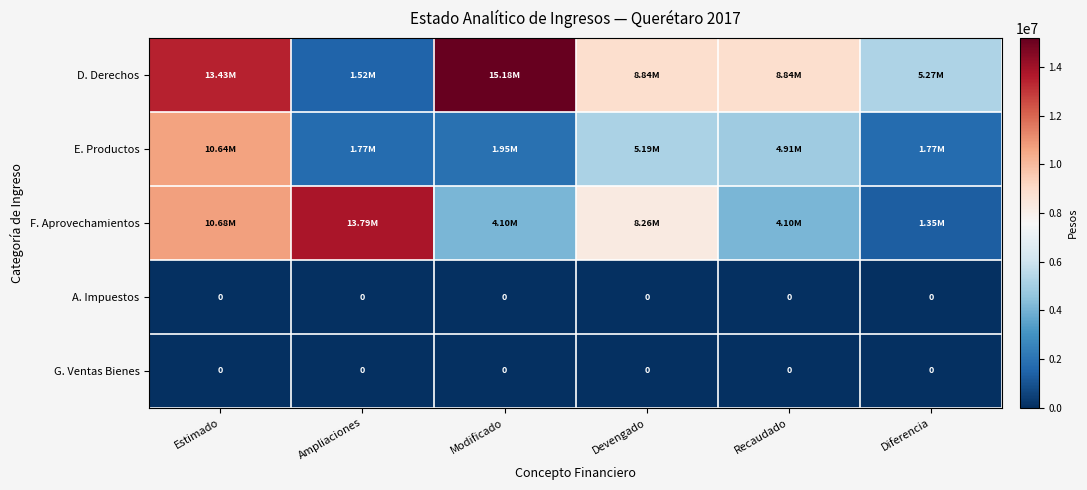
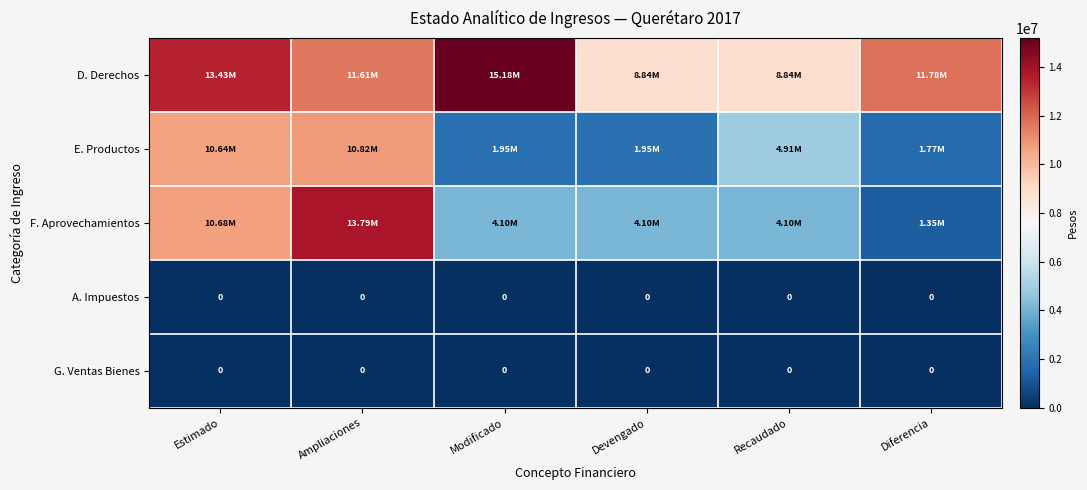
D. Derechos, Ampliaciones: 1.52M -> 11.61M
D. Derechos, Diferencia: 5.27M -> 11.78M
E. Productos, Ampliaciones: 1.77M -> 10.82M
E. Productos, Devengado: 5.19M -> 1.95M
F. Aprovechamientos, Devengado: 8.26M -> 4.10M
